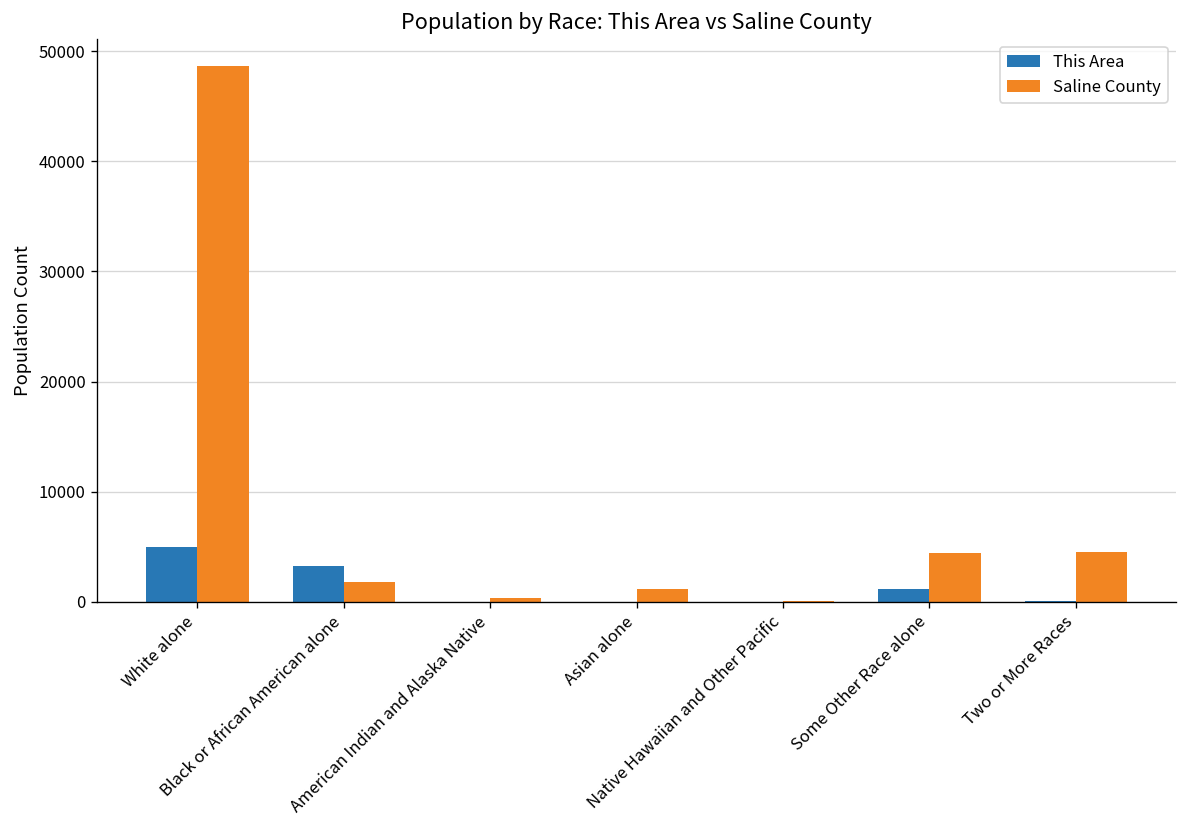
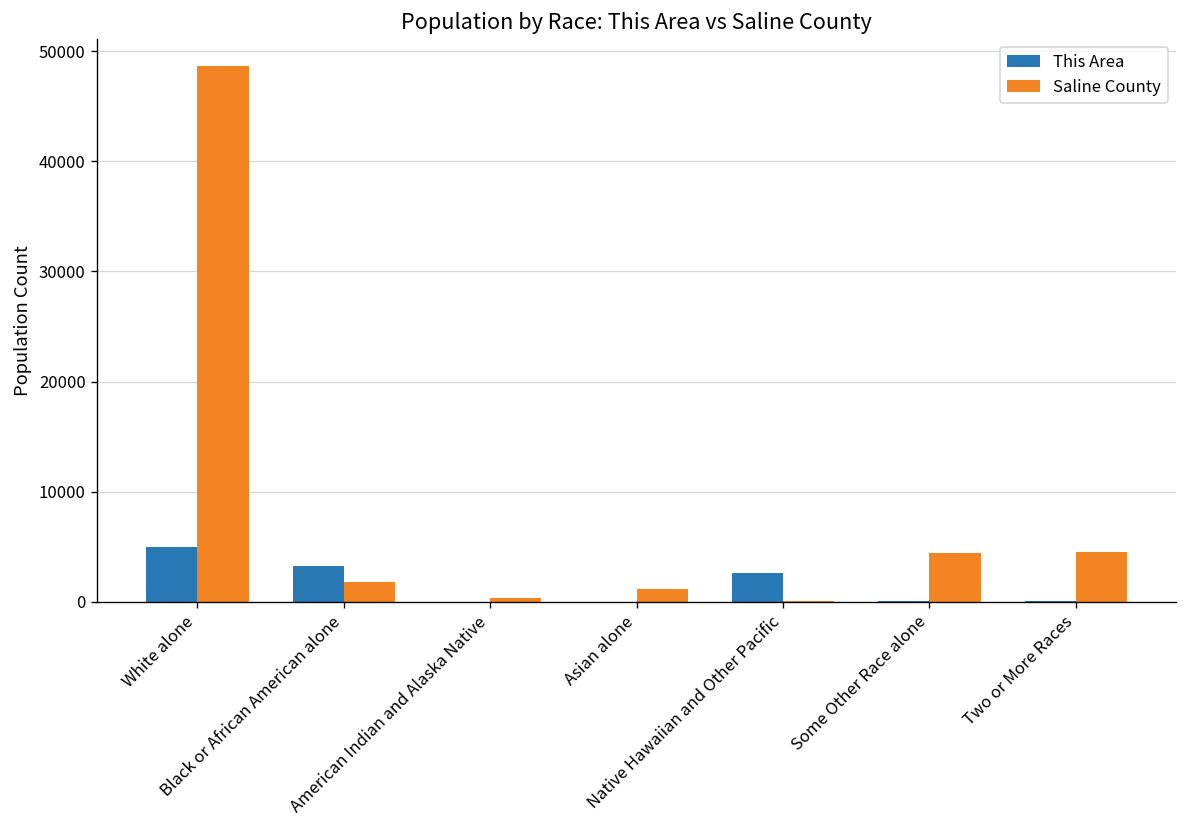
This Area, Native Hawaiian and Other Pacific: 0 -> 3000
This Area, Some Other Race alone: 1000 -> 0
